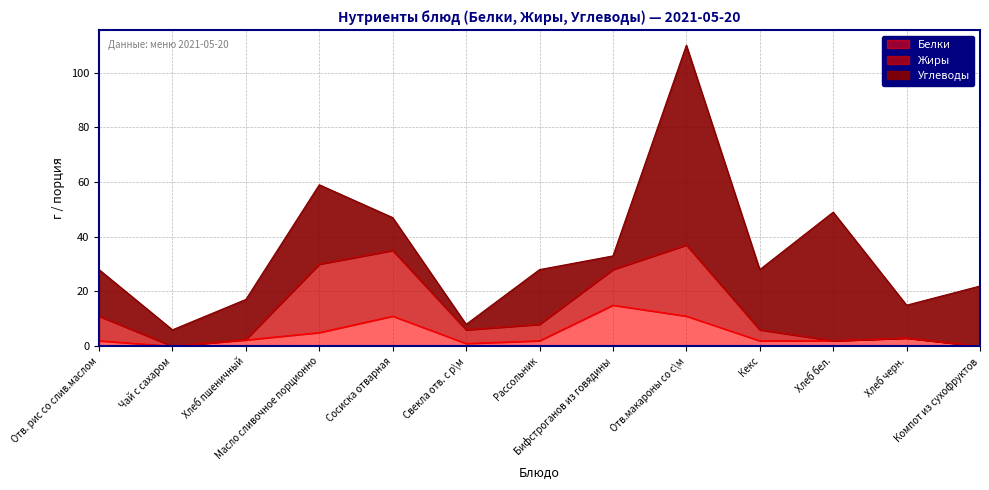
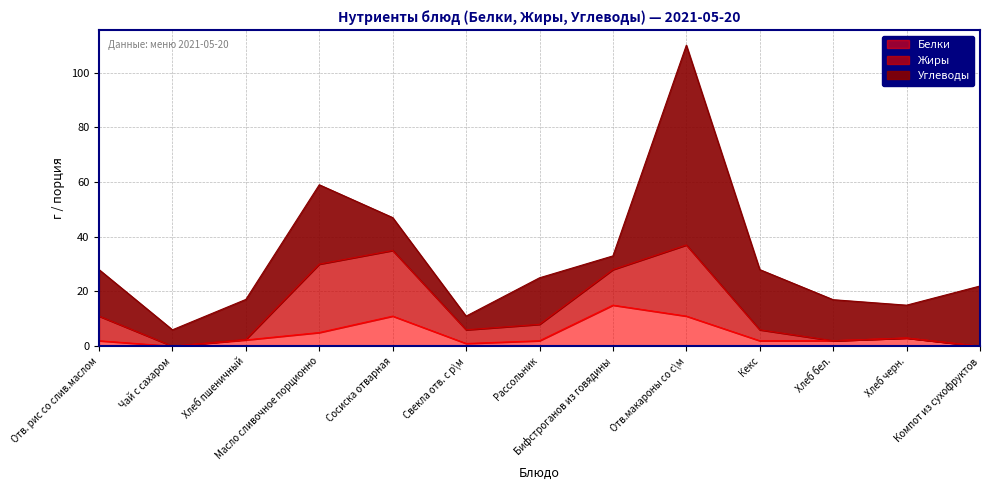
Углеводы, Свекла отв. с р\м: 2 -> 5
Углеводы, Рассольник: 20 -> 17
Углеводы, Хлеб бел.: 47 -> 15
